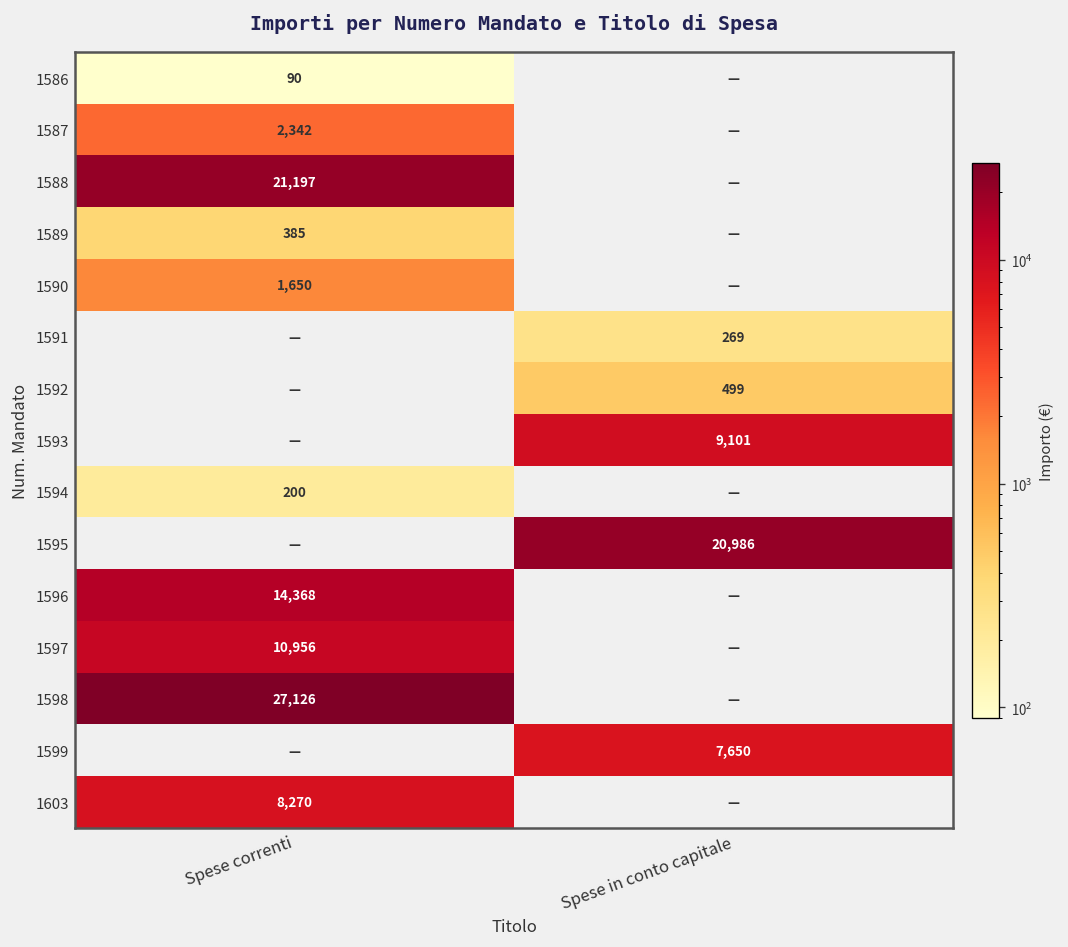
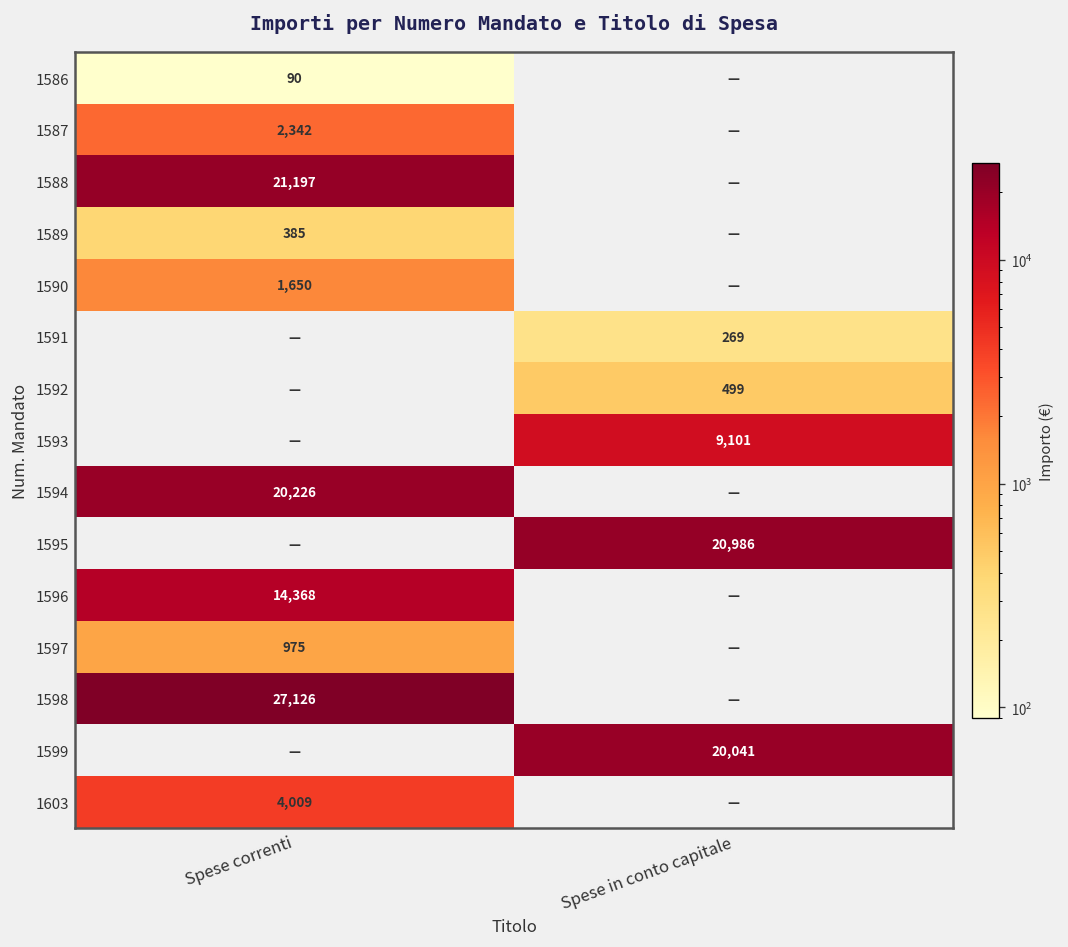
1594, Spese correnti: 200 -> 20,226
1597, Spese correnti: 10,956 -> 975
1599, Spese in conto capitale: 7,650 -> 20,041
1603, Spese correnti: 8,270 -> 4,009
